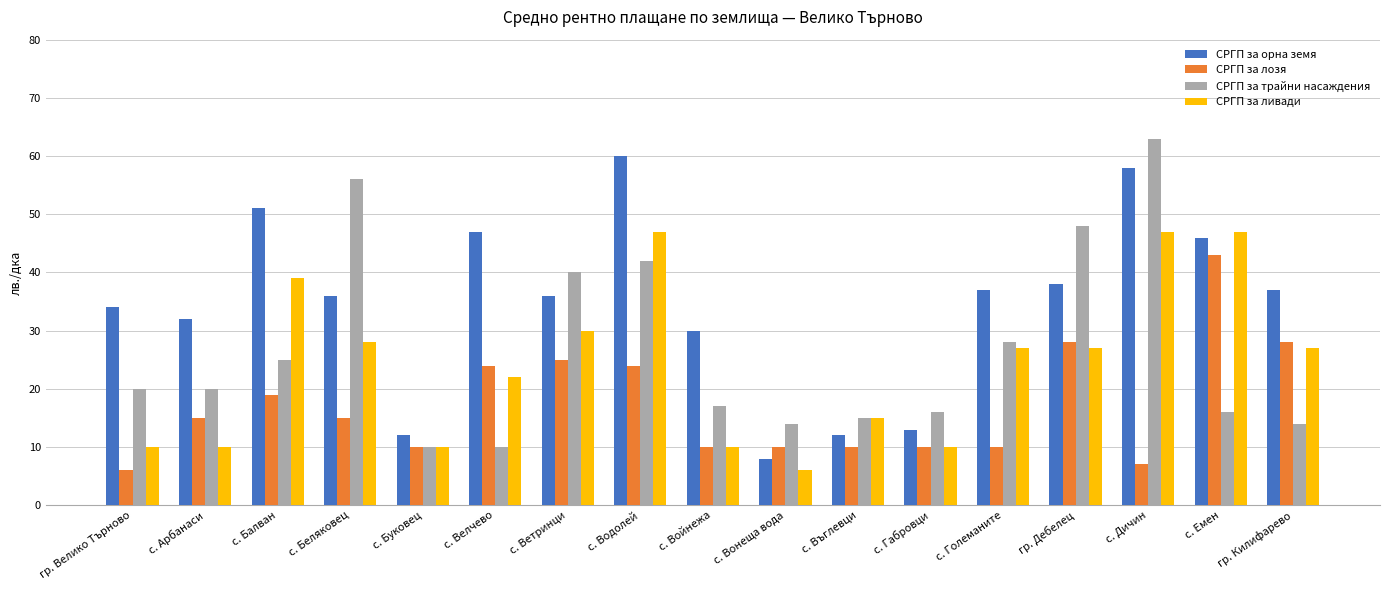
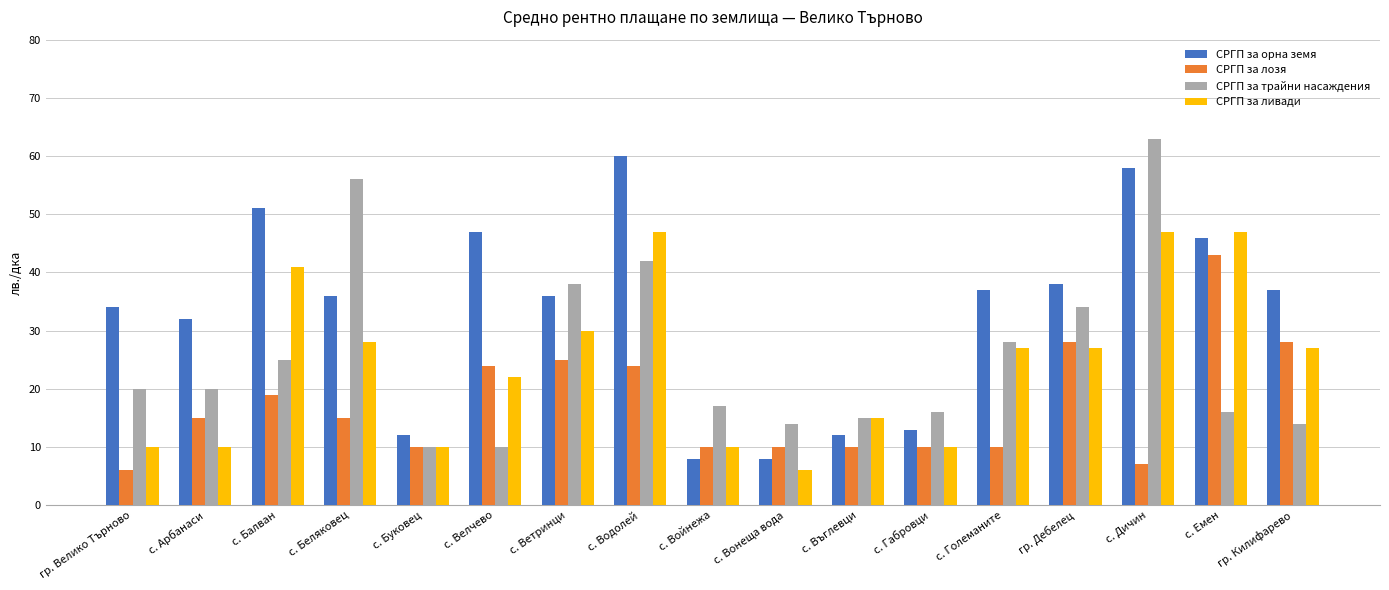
СРГП за ливади, с. Балван: 39 -> 41
СРГП за трайни насаждения, с. Ветринци: 40 -> 38
СРГП за орна земя, с. Войнежа: 30 -> 8
СРГП за трайни насаждения, гр. Дебелец: 48 -> 34
